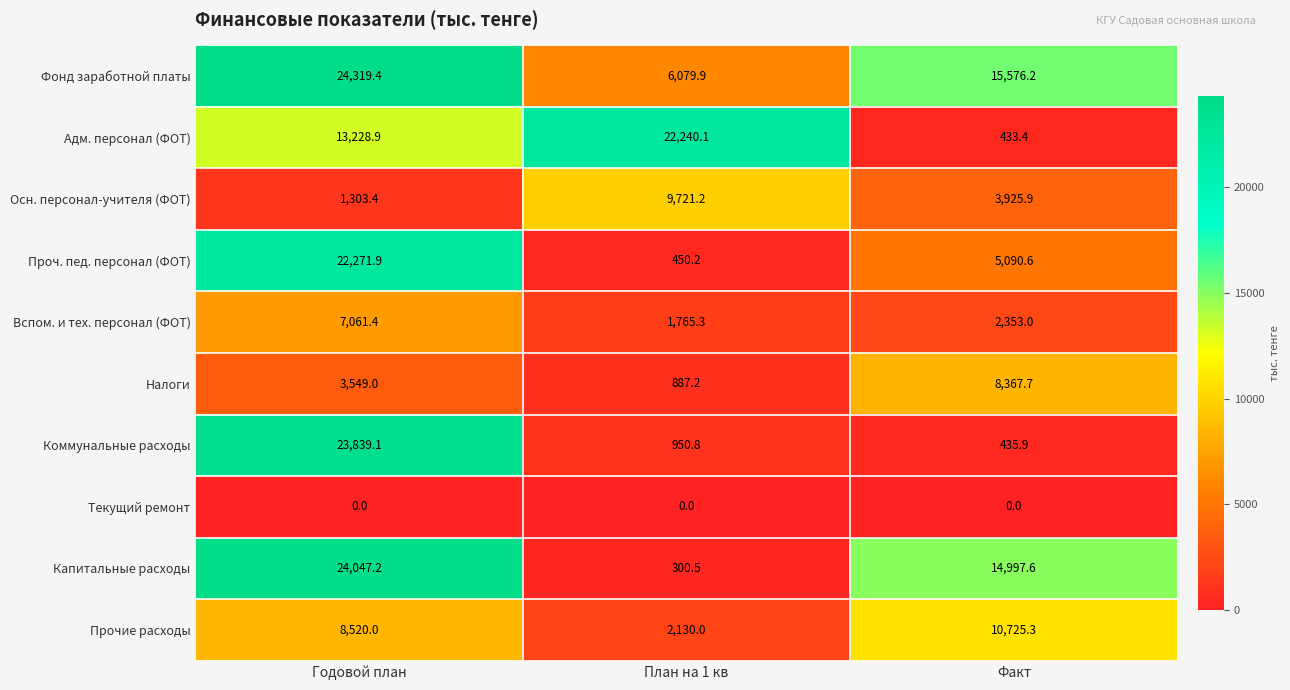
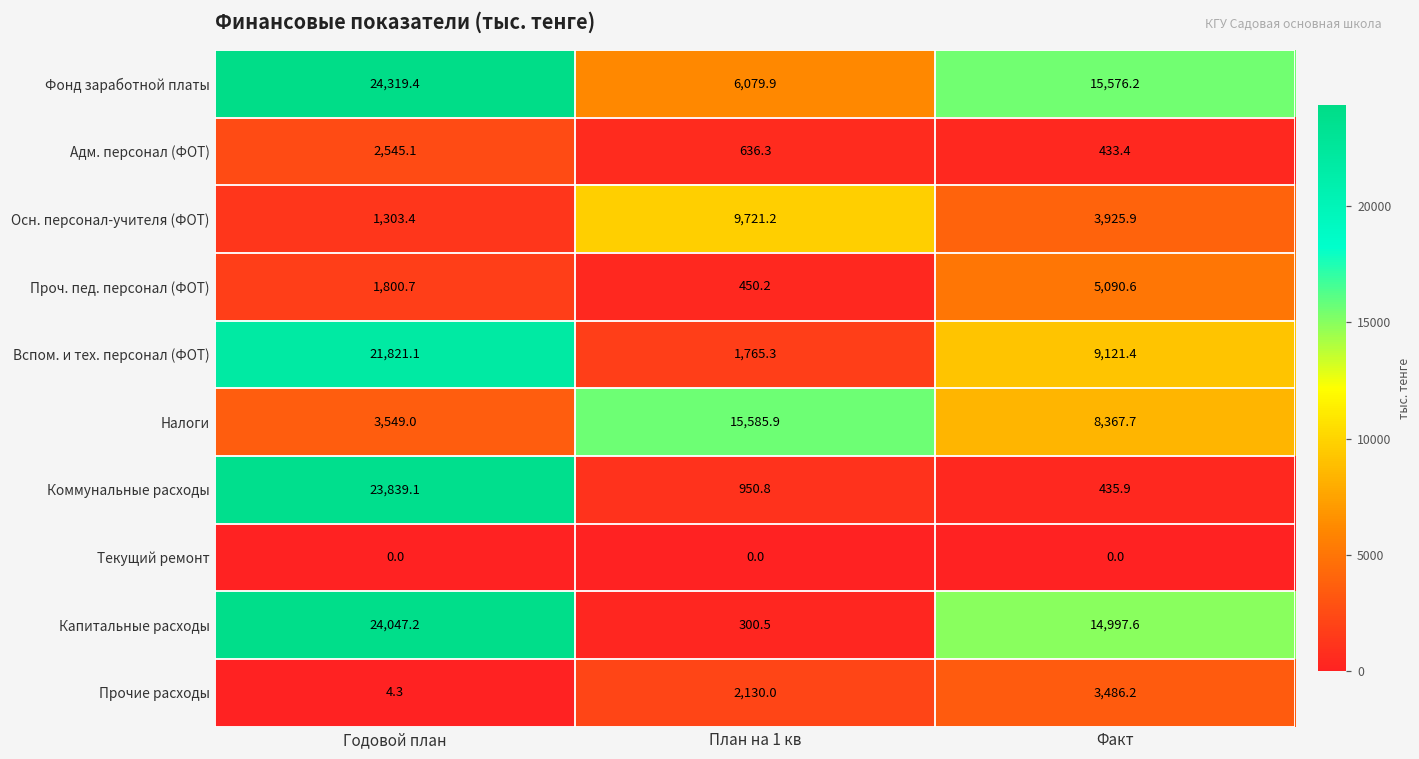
Адм. персонал (ФОТ), Годовой план: 13,228.9 -> 2,545.1
Адм. персонал (ФОТ), План на 1 кв: 22,240.1 -> 636.3
Проч. пед. персонал (ФОТ), Годовой план: 22,271.9 -> 1,800.7
Вспом. и тех. персонал (ФОТ), Годовой план: 7,061.4 -> 21,821.1
Вспом. и тех. персонал (ФОТ), Факт: 2,353.0 -> 9,121.4
Налоги, План на 1 кв: 887.2 -> 15,585.9
Прочие расходы, Годовой план: 8,520.0 -> 4.3
Прочие расходы, Факт: 10,725.3 -> 3,486.2
